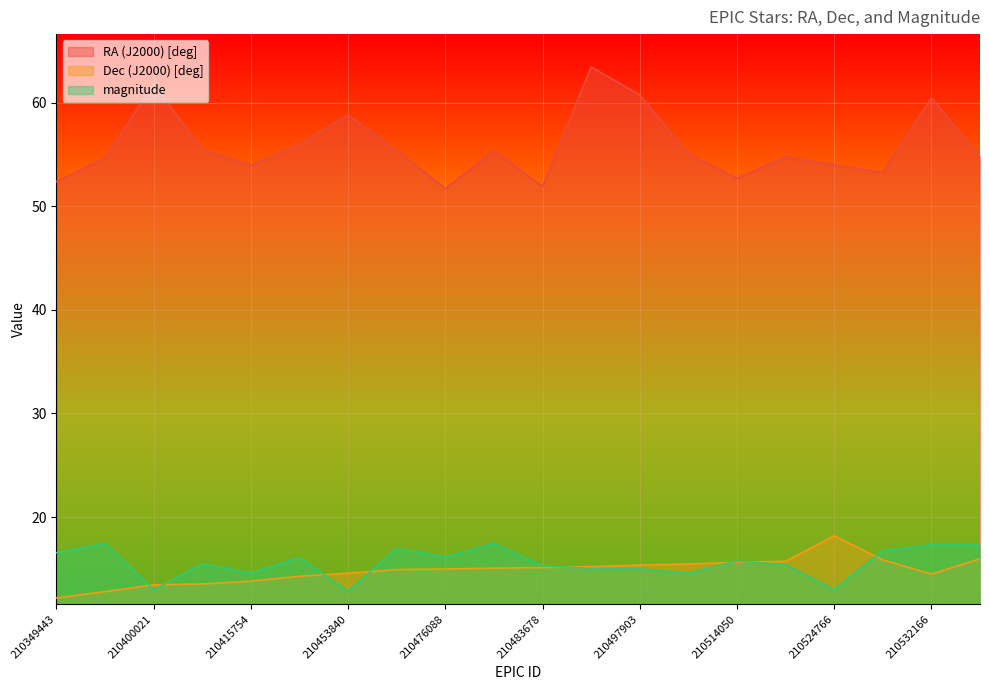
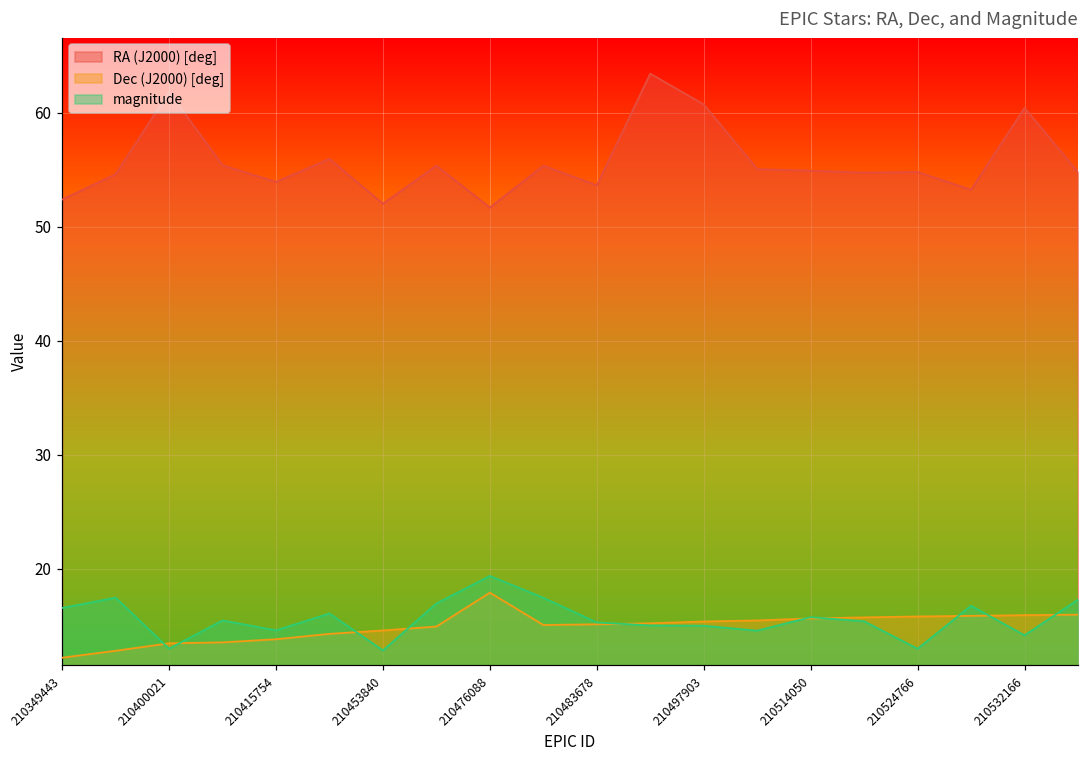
RA (J2000) [deg], 210453840: 58.8 -> 52.0
Dec (J2000) [deg], 210476088: 15.0 -> 17.9
magnitude, 210476088: 16.2 -> 19.4
RA (J2000) [deg], 210483678: 51.9 -> 53.6
RA (J2000) [deg], 210514050: 52.7 -> 54.9
RA (J2000) [deg], 210524766: 54.0 -> 54.8
Dec (J2000) [deg], 210524766: 18.2 -> 15.8
Dec (J2000) [deg], 210532166: 14.5 -> 15.9
magnitude, 210532166: 17.3 -> 14.2
